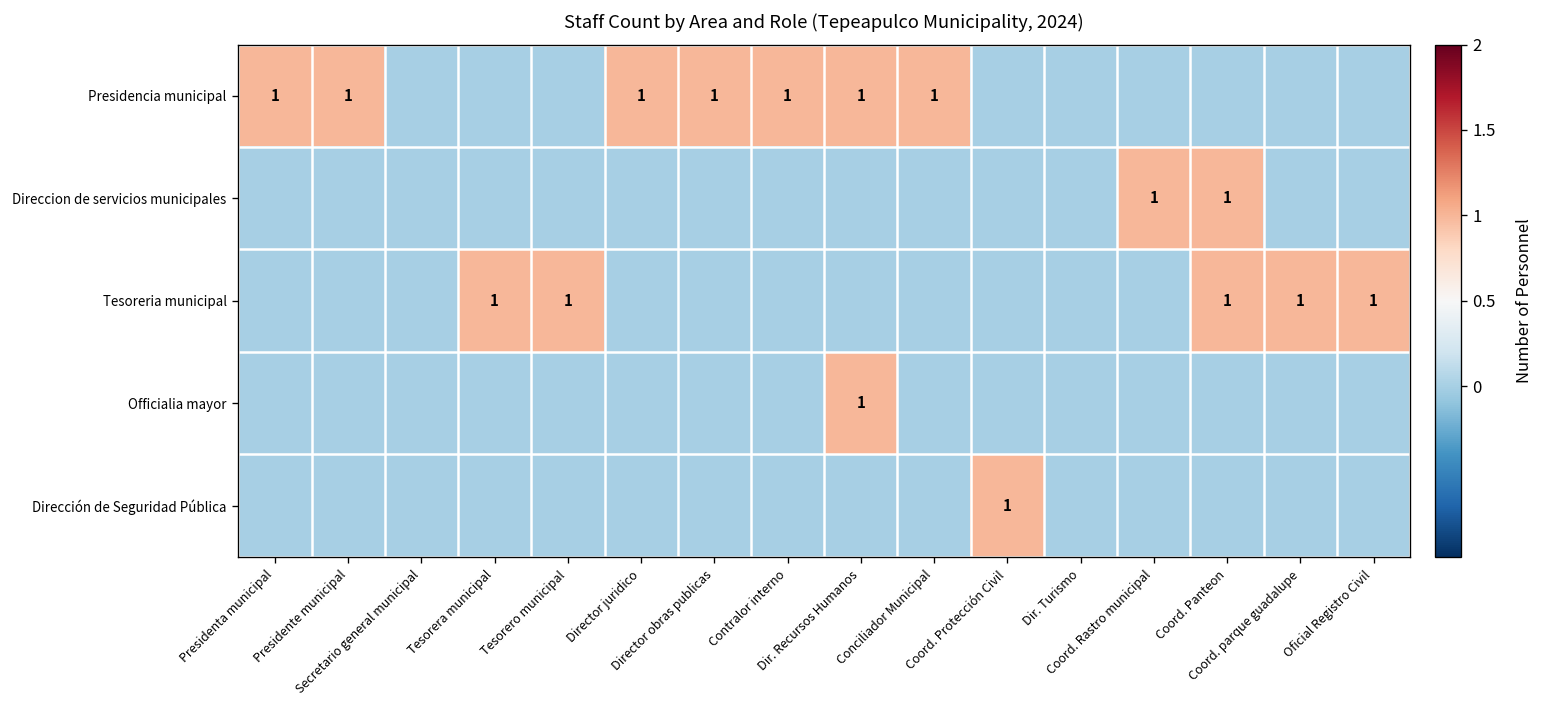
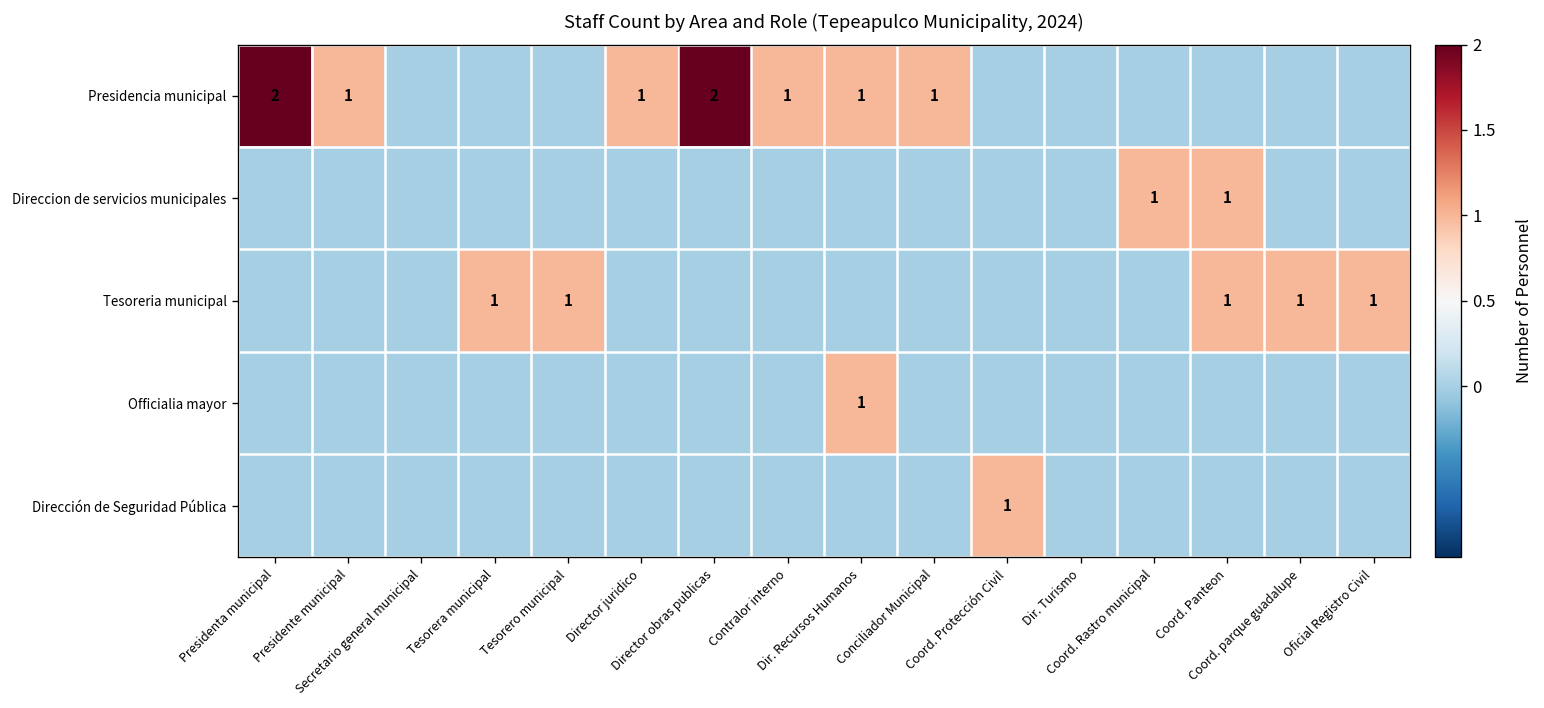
Presidencia municipal, Presidenta municipal: 1 -> 2
Presidencia municipal, Director obras publicas: 1 -> 2
